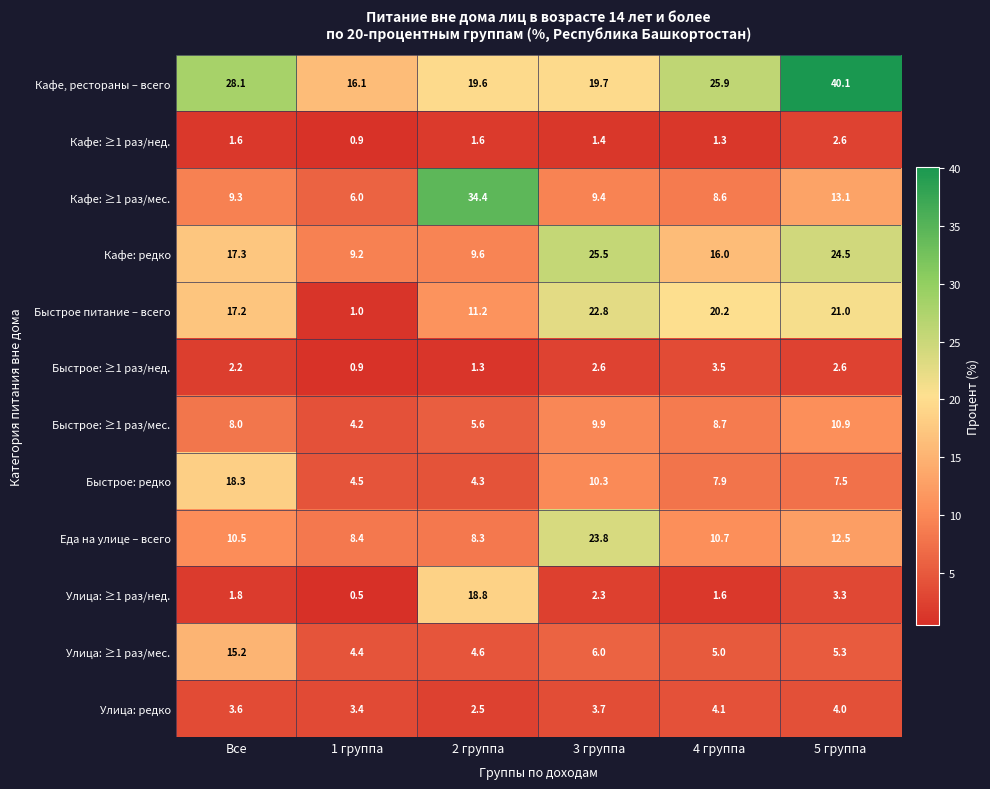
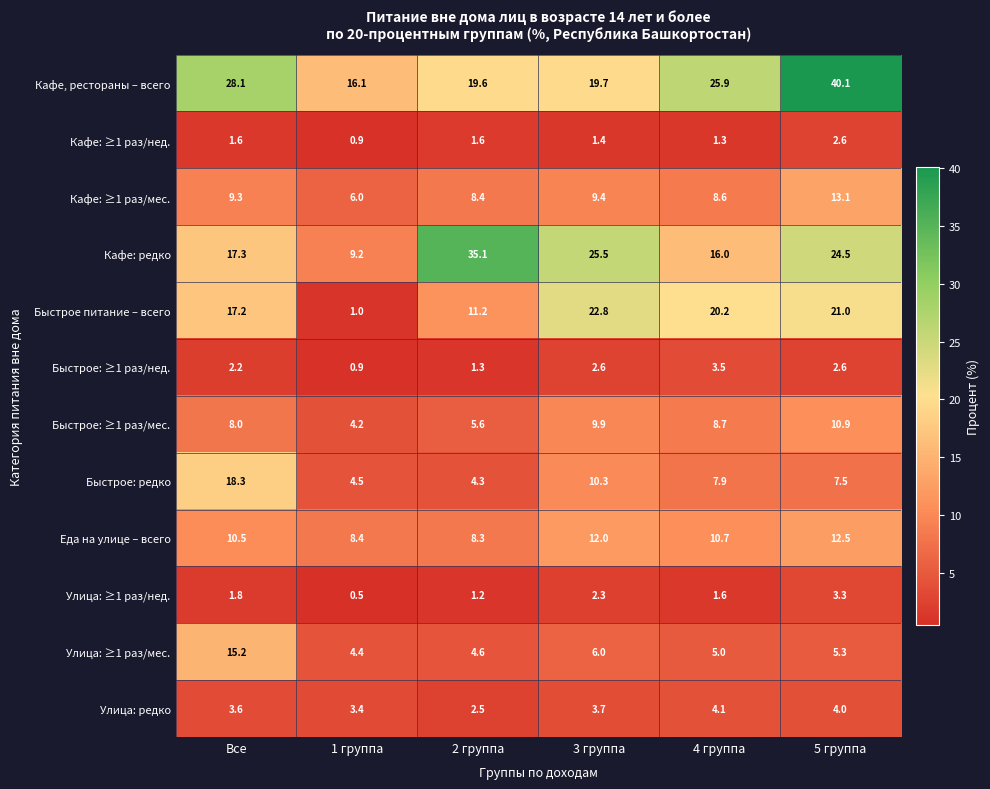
Кафе: ≥1 раз/мес., 2 группа: 34.4 -> 8.4
Кафе: редко, 2 группа: 9.6 -> 35.1
Еда на улице – всего, 3 группа: 23.8 -> 12.0
Улица: ≥1 раз/нед., 2 группа: 18.8 -> 1.2
